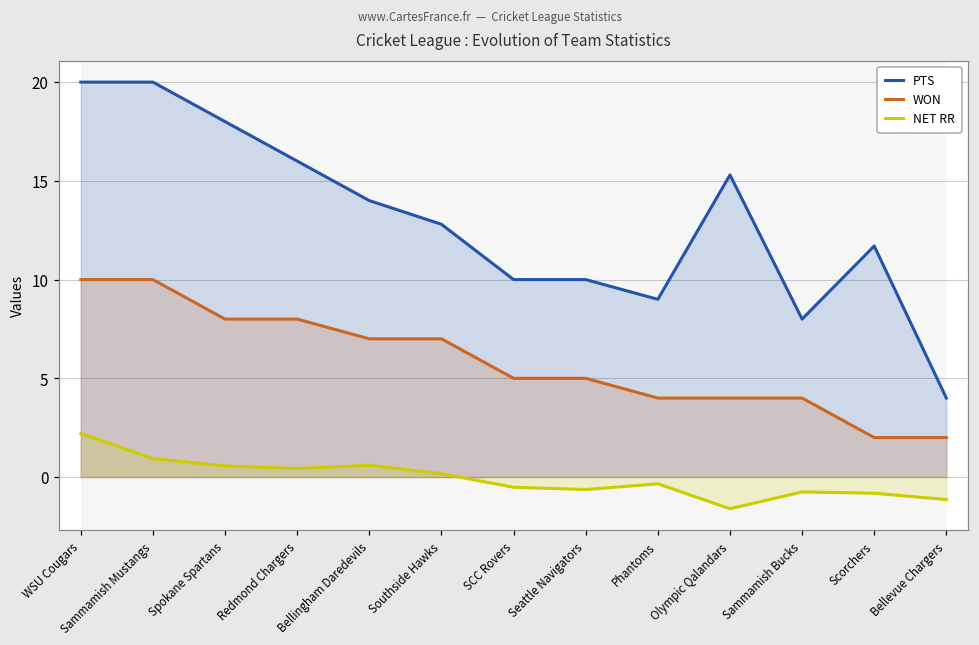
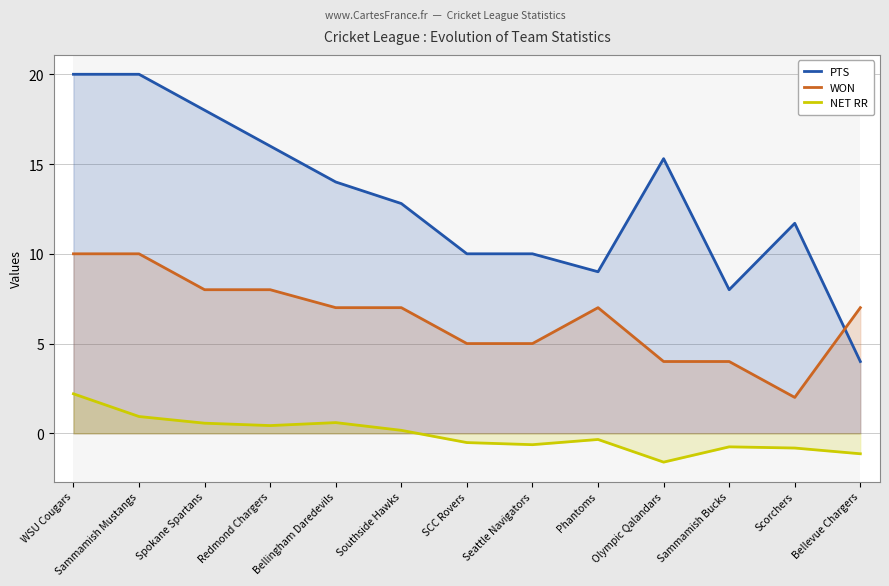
WON, Phantoms: 4 -> 7
WON, Bellevue Chargers: 2 -> 7
